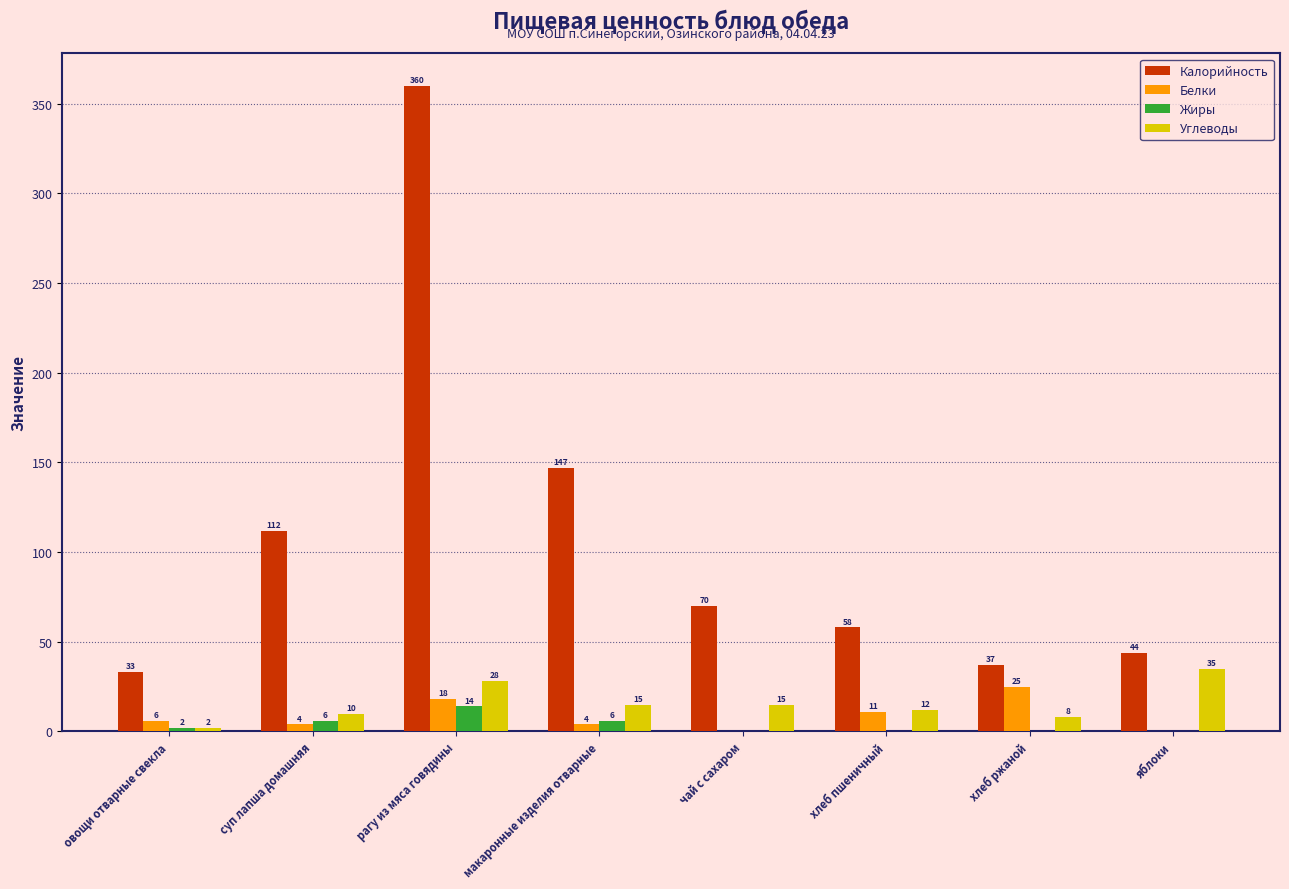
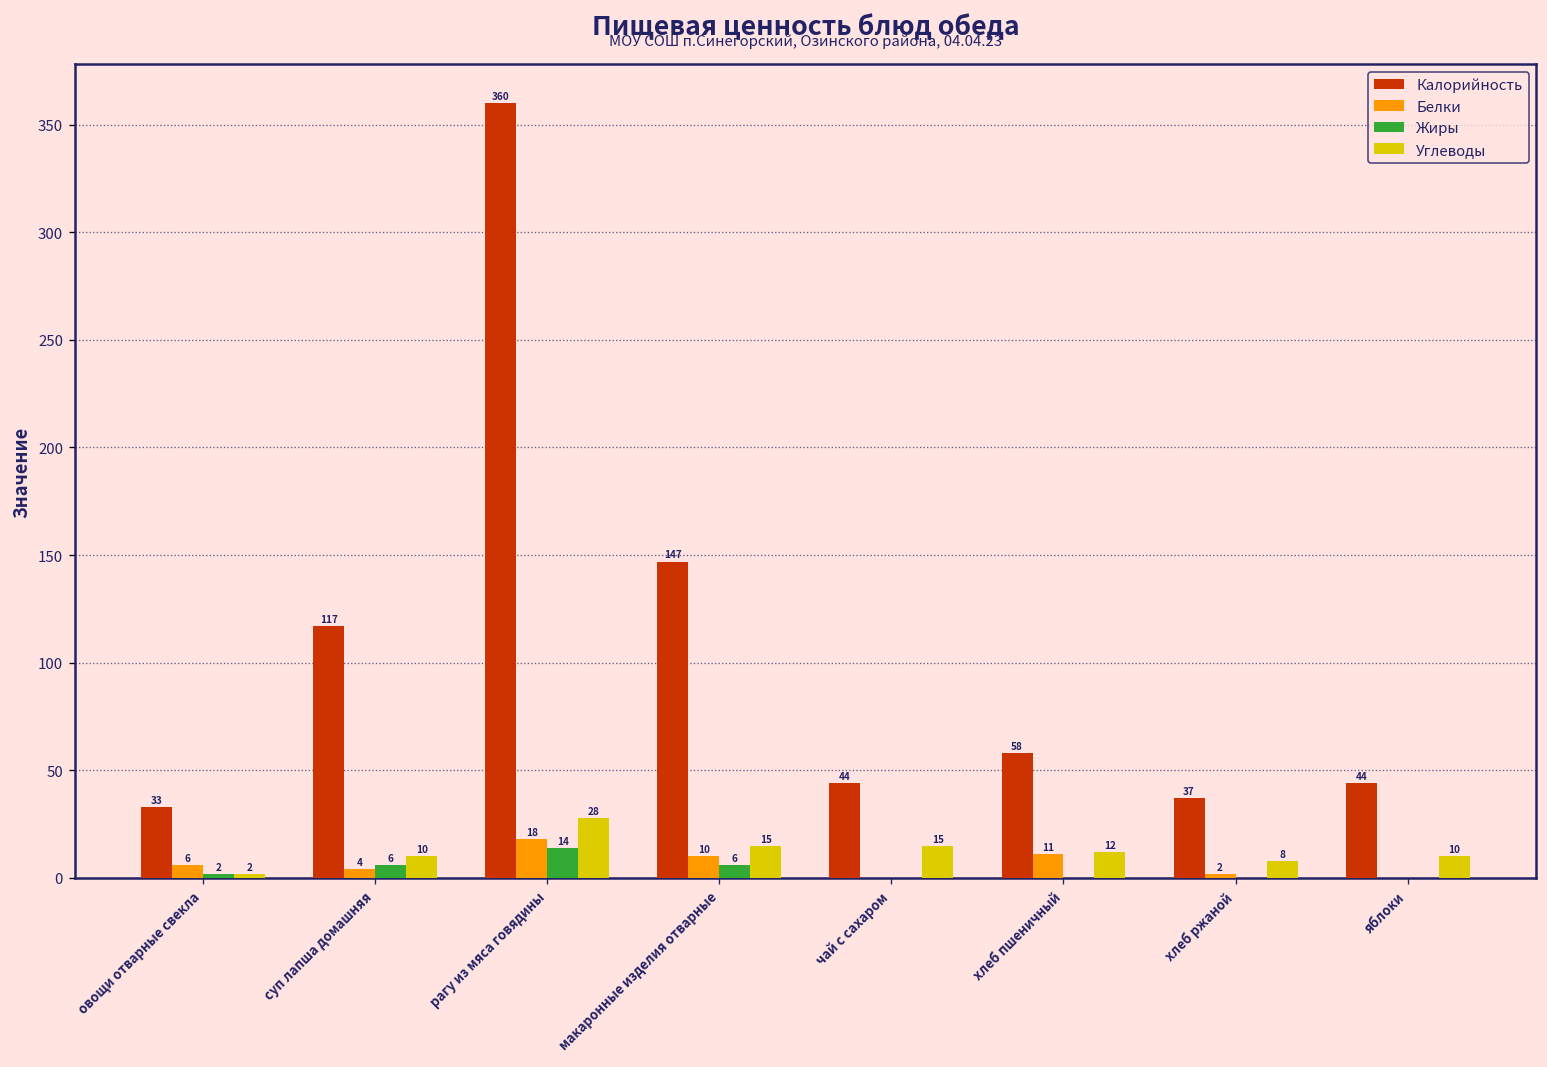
Калорийность, суп лапша домашняя: 112 -> 117
Белки, макаронные изделия отварные: 4 -> 10
Калорийность, чай с сахаром: 70 -> 44
Белки, хлеб ржаной: 25 -> 2
Углеводы, яблоки: 35 -> 10
